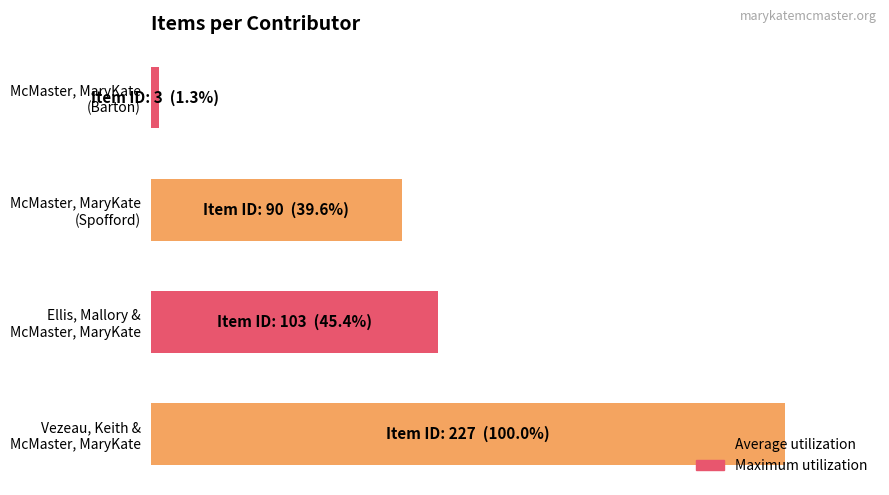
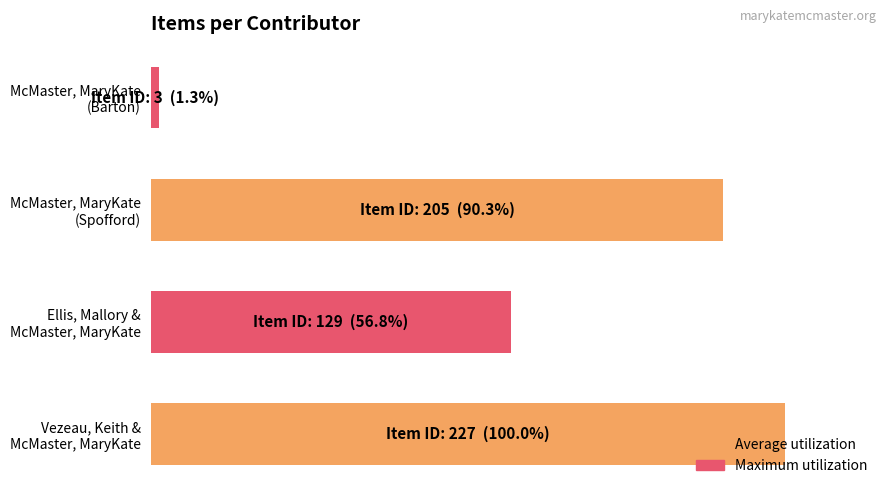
McMaster, MaryKate (Spofford): 90 (39.6%) -> 205 (90.3%)
Ellis, Mallory & McMaster, MaryKate: 103 (45.4%) -> 129 (56.8%)
